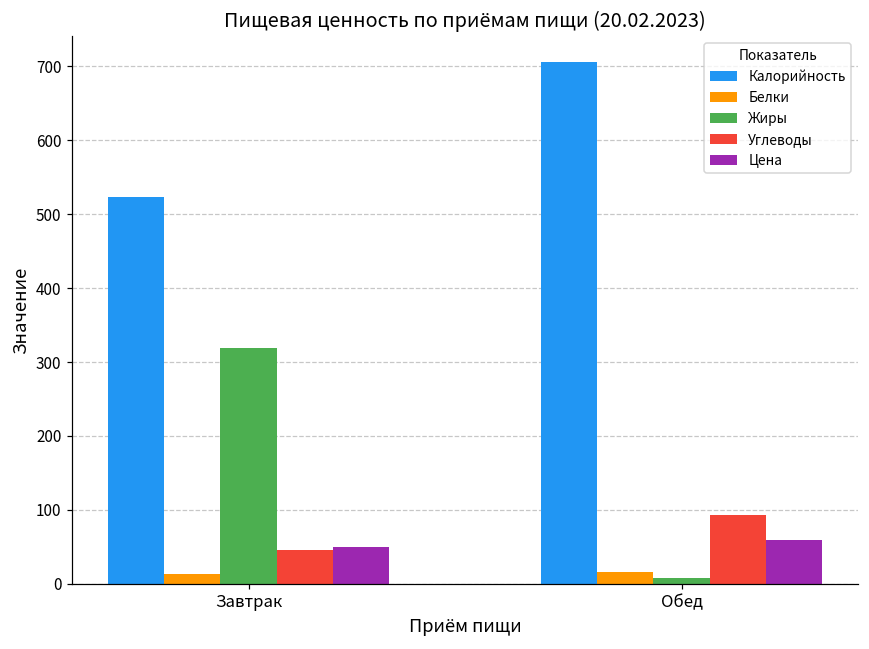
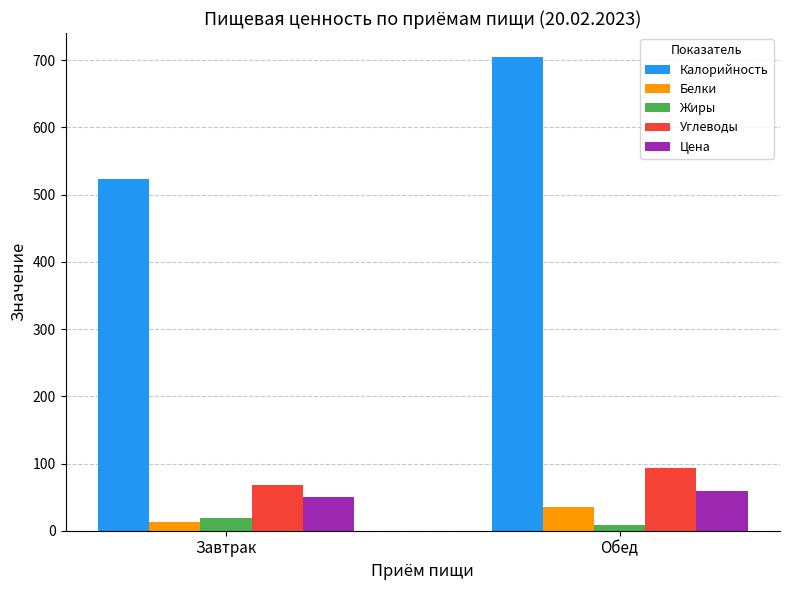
Жиры, Завтрак: 320 -> 20
Углеводы, Завтрак: 50 -> 70
Белки, Обед: 20 -> 40
